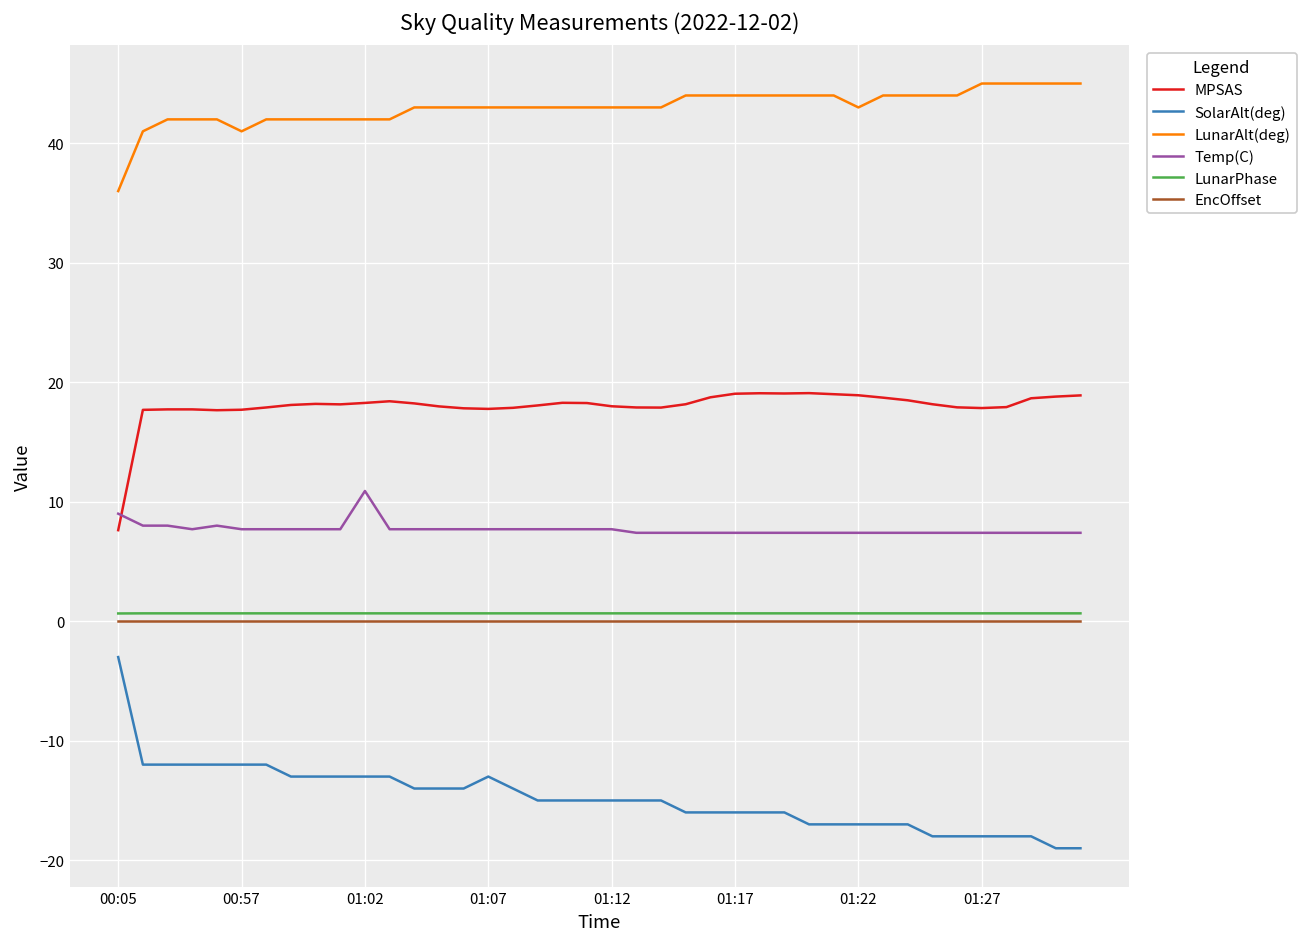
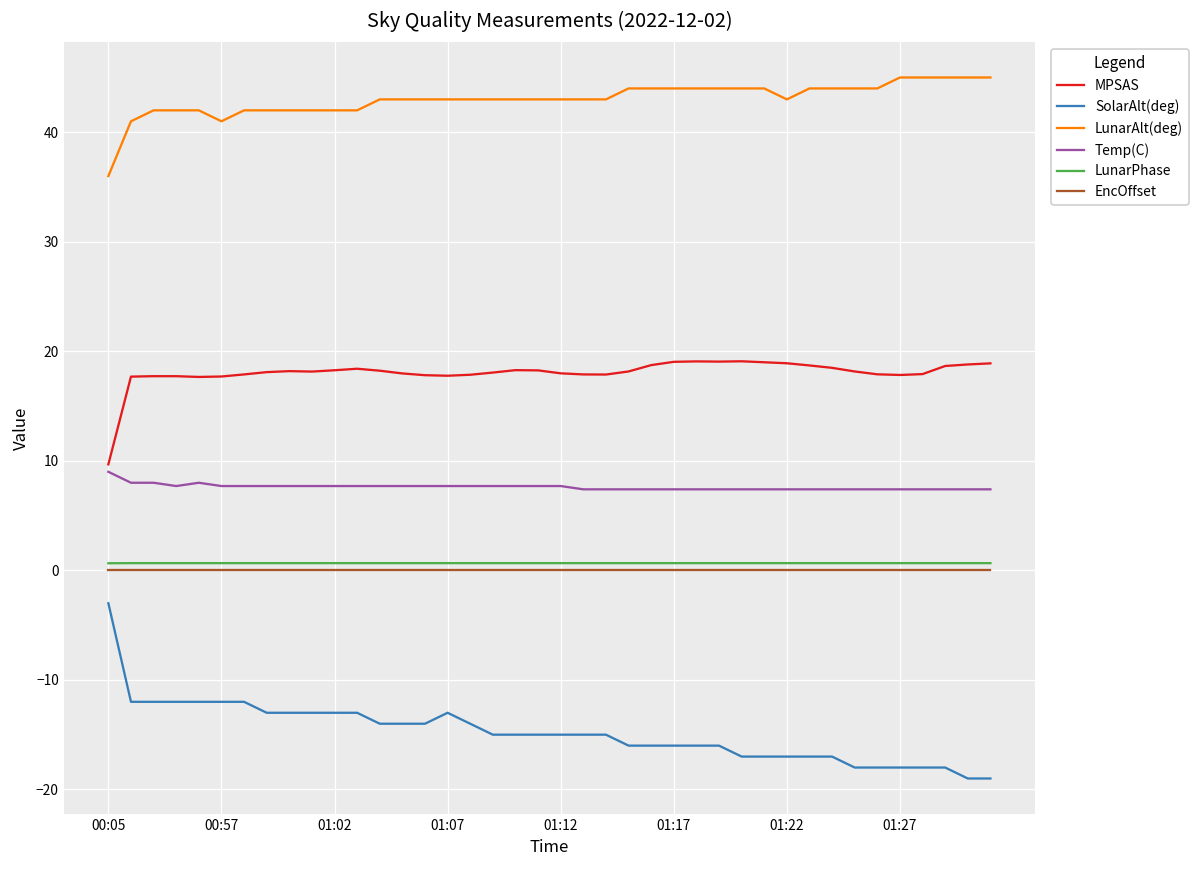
MPSAS, 00:05: 8 -> 10
Temp(C), 01:02: 11 -> 8
